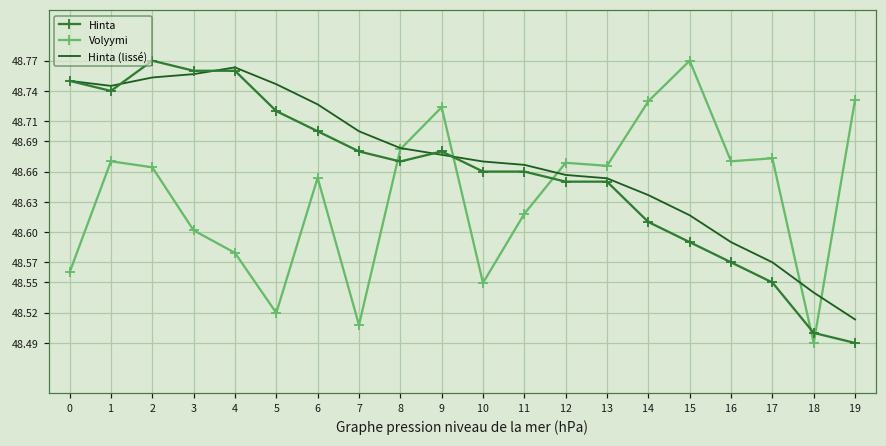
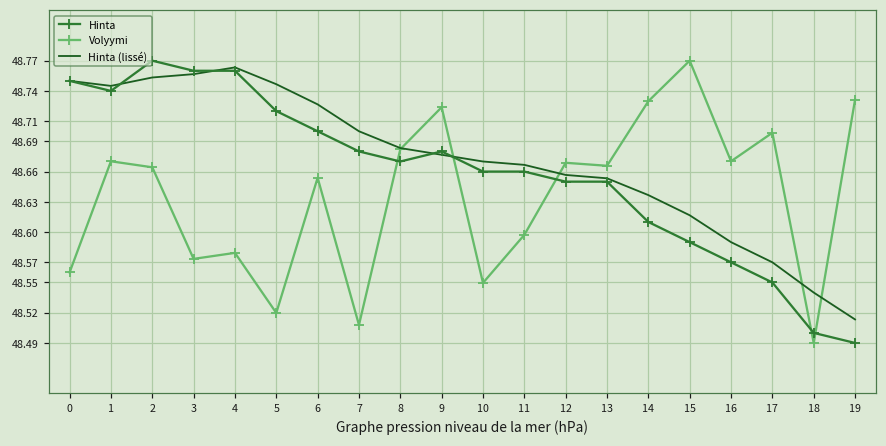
Volyymi, 3: 48.60 -> 48.57
Volyymi, 11: 48.62 -> 48.60
Volyymi, 17: 48.67 -> 48.70
